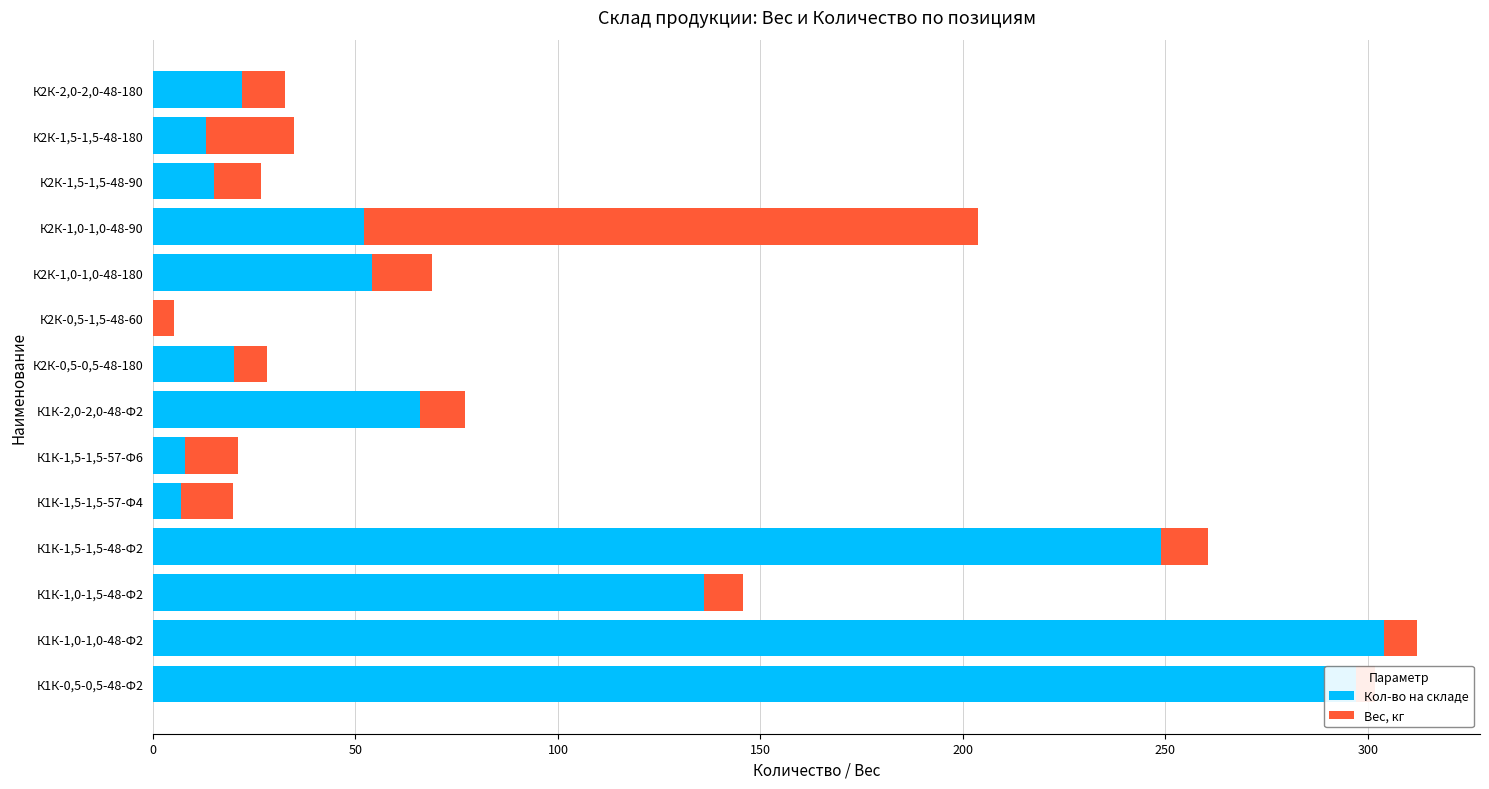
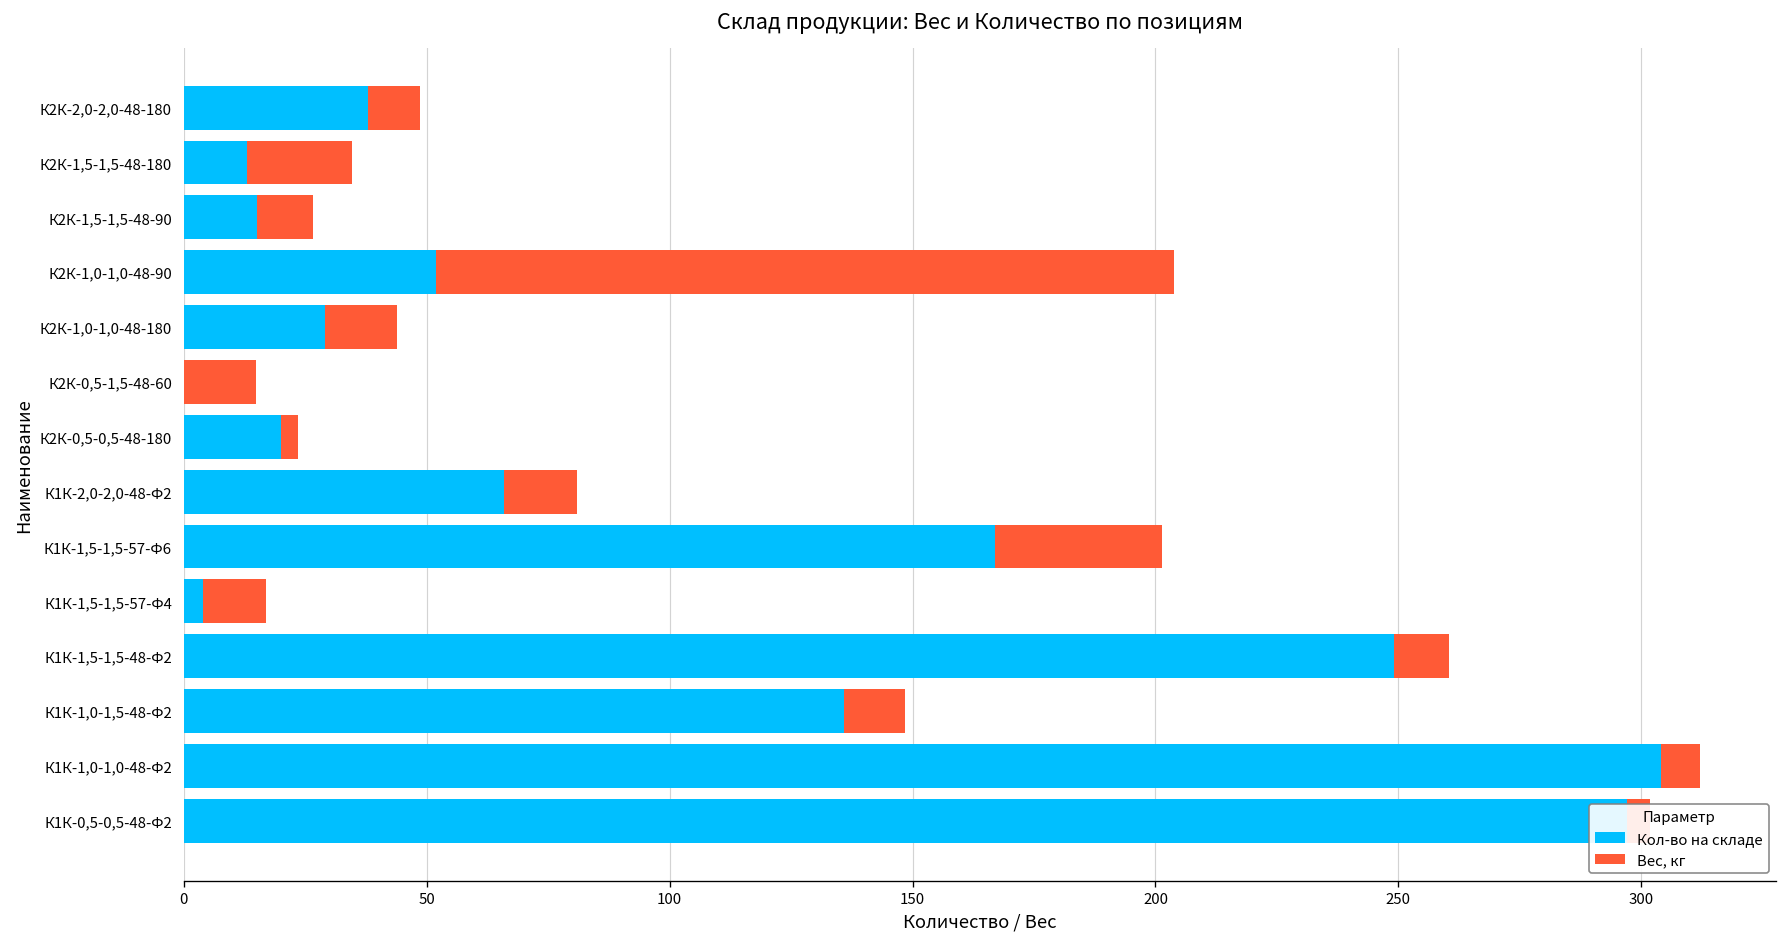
Кол-во на складе, К2К-2,0-2,0-48-180: 22 -> 38
Кол-во на складе, К2К-1,0-1,0-48-180: 54 -> 29
Вес, кг, К2К-0,5-1,5-48-60: 5 -> 15
Вес, кг, К2К-0,5-0,5-48-180: 8 -> 4
Вес, кг, К1К-2,0-2,0-48-Ф2: 11 -> 15
Кол-во на складе, К1К-1,5-1,5-57-Ф6: 8 -> 167
Вес, кг, К1К-1,5-1,5-57-Ф6: 13 -> 34
Кол-во на складе, К1К-1,5-1,5-57-Ф4: 7 -> 4
Вес, кг, К1К-1,0-1,5-48-Ф2: 10 -> 12
